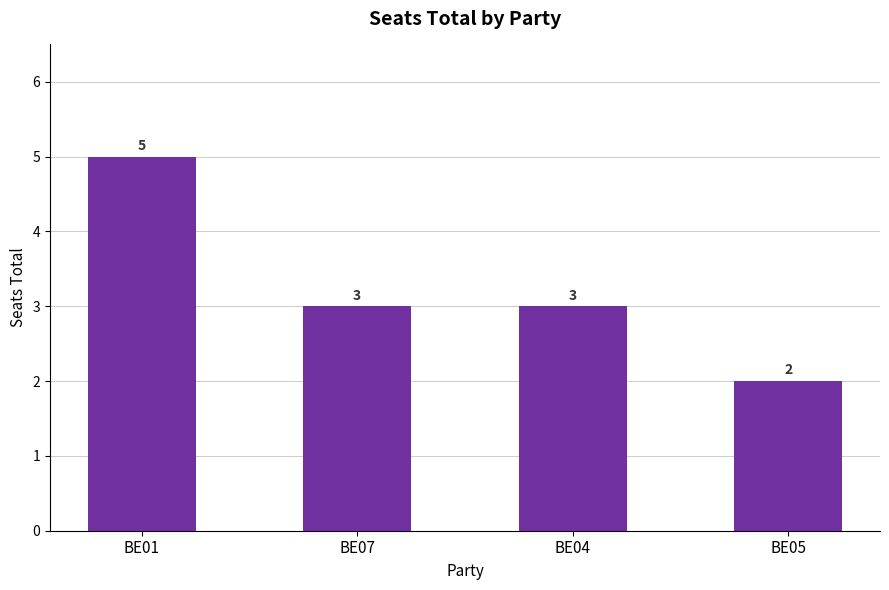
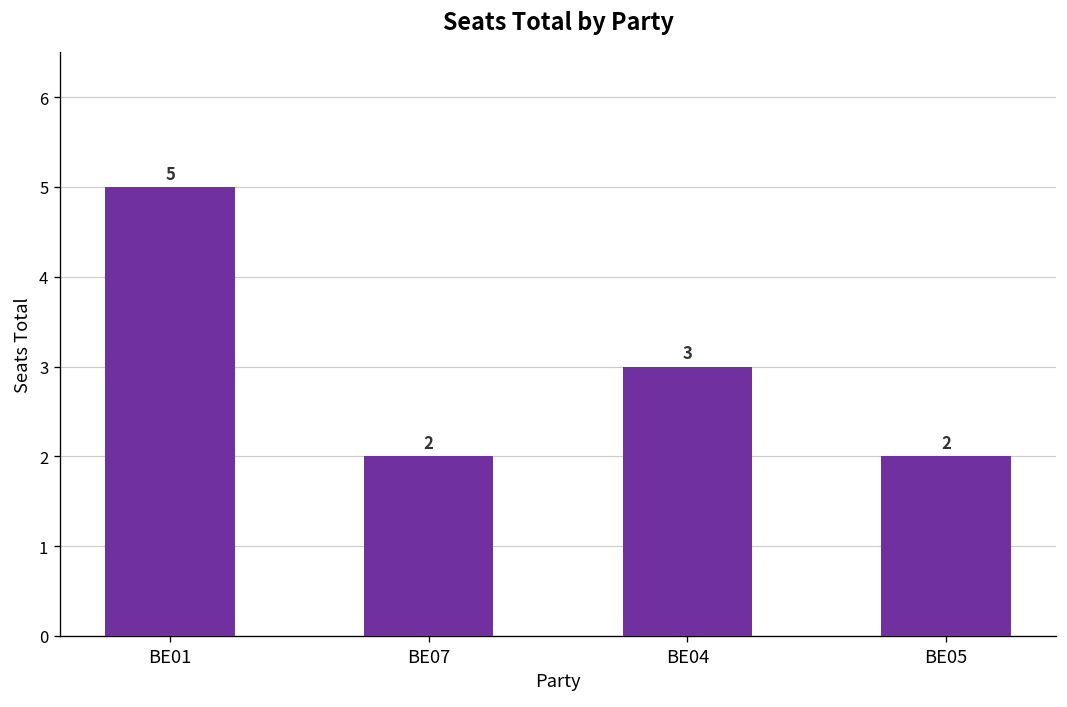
BE07: 3 -> 2
